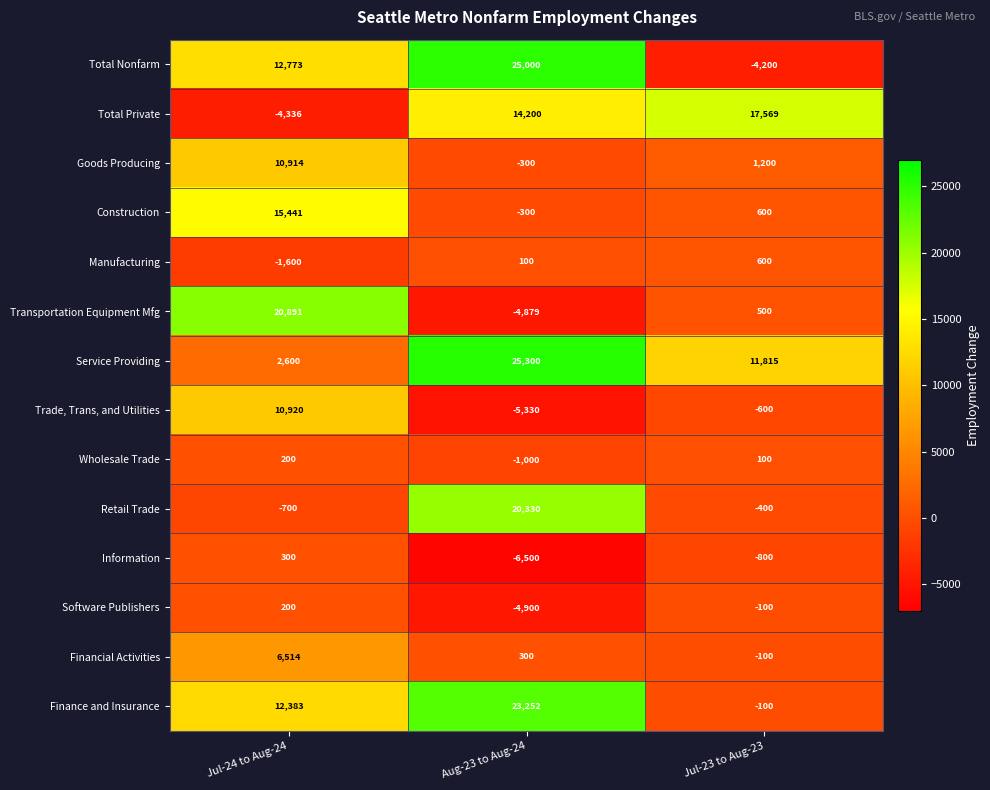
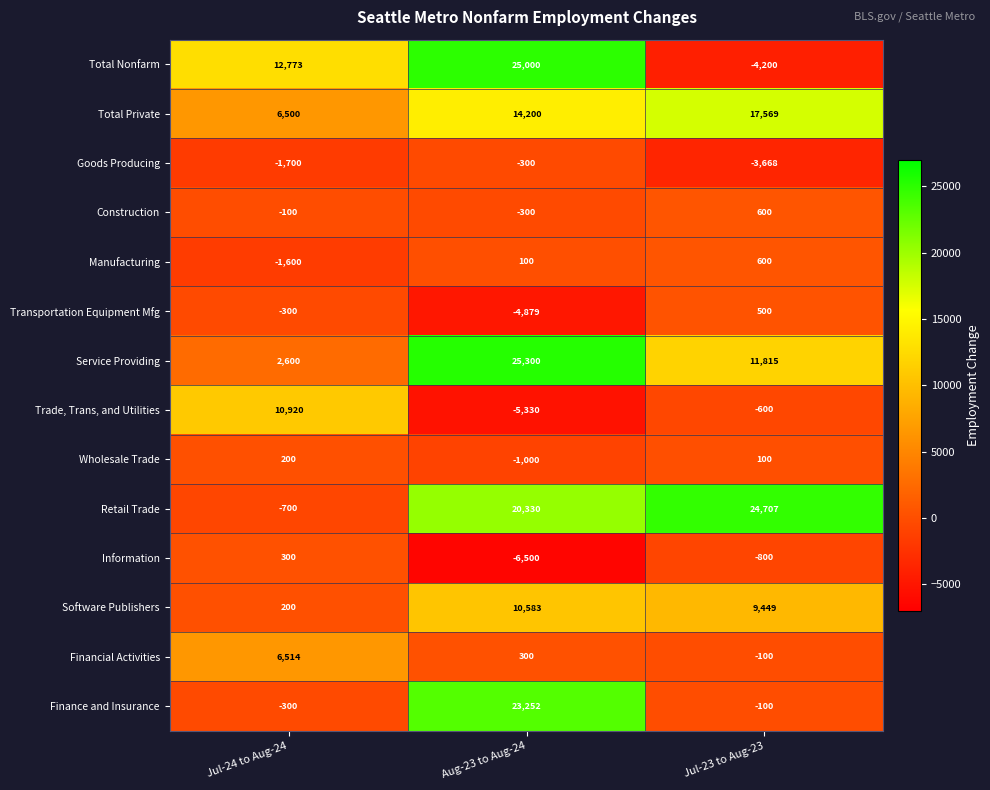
Total Private, Jul-24 to Aug-24: -4,336 -> 6,500
Goods Producing, Jul-24 to Aug-24: 10,914 -> -1,700
Goods Producing, Jul-23 to Aug-23: 1,200 -> -3,668
Construction, Jul-24 to Aug-24: 15,441 -> -100
Transportation Equipment Mfg, Jul-24 to Aug-24: 20,891 -> -300
Retail Trade, Jul-23 to Aug-23: -400 -> 24,707
Software Publishers, Aug-23 to Aug-24: -4,900 -> 10,583
Software Publishers, Jul-23 to Aug-23: -100 -> 9,449
Finance and Insurance, Jul-24 to Aug-24: 12,383 -> -300
